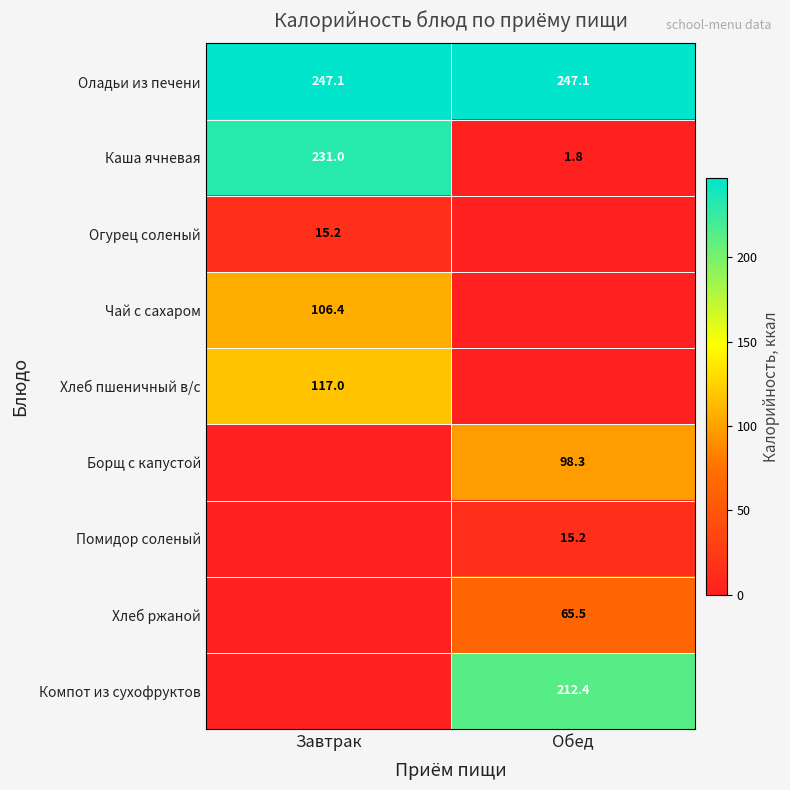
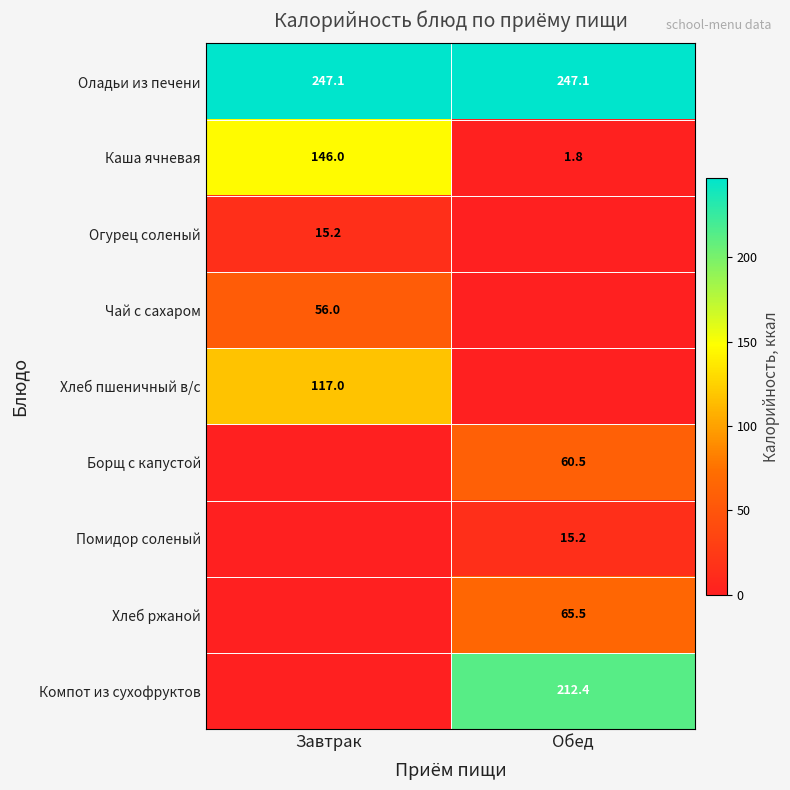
Каша ячневая, Завтрак: 231.0 -> 146.0
Чай с сахаром, Завтрак: 106.4 -> 56.0
Борщ с капустой, Обед: 98.3 -> 60.5
